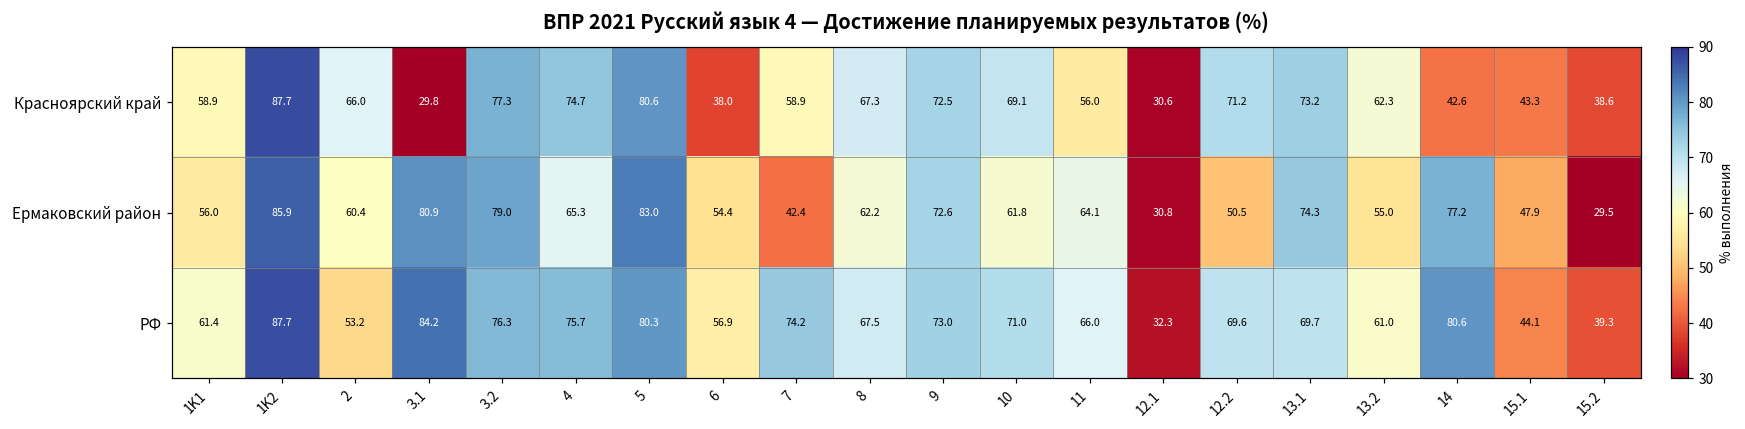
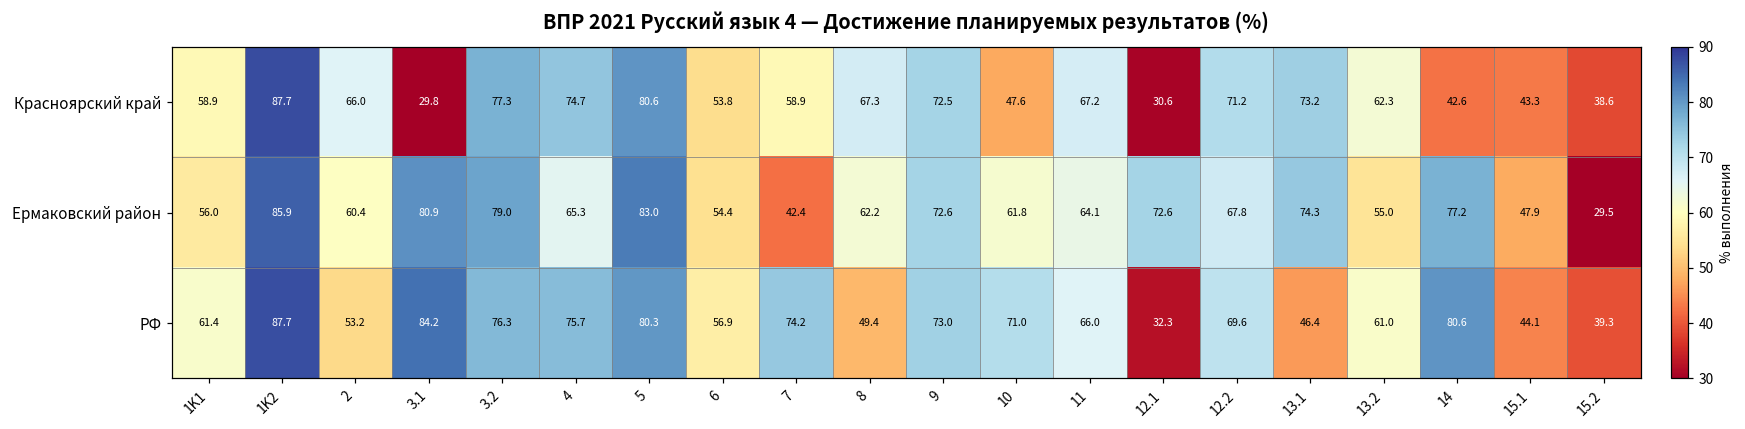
Красноярский край, 6: 38.0 -> 53.8
Красноярский край, 10: 69.1 -> 47.6
Красноярский край, 11: 56.0 -> 67.2
Ермаковский район, 12.1: 30.8 -> 72.6
Ермаковский район, 12.2: 50.5 -> 67.8
РФ, 8: 67.5 -> 49.4
РФ, 13.1: 69.7 -> 46.4
